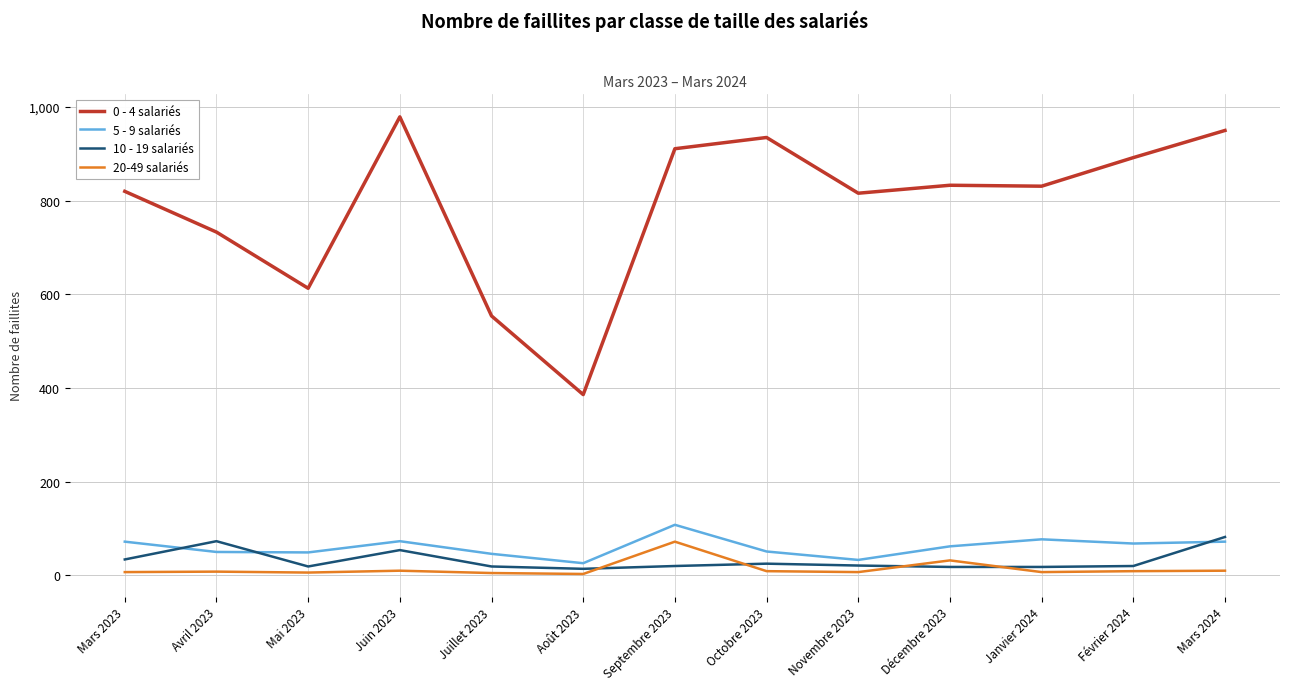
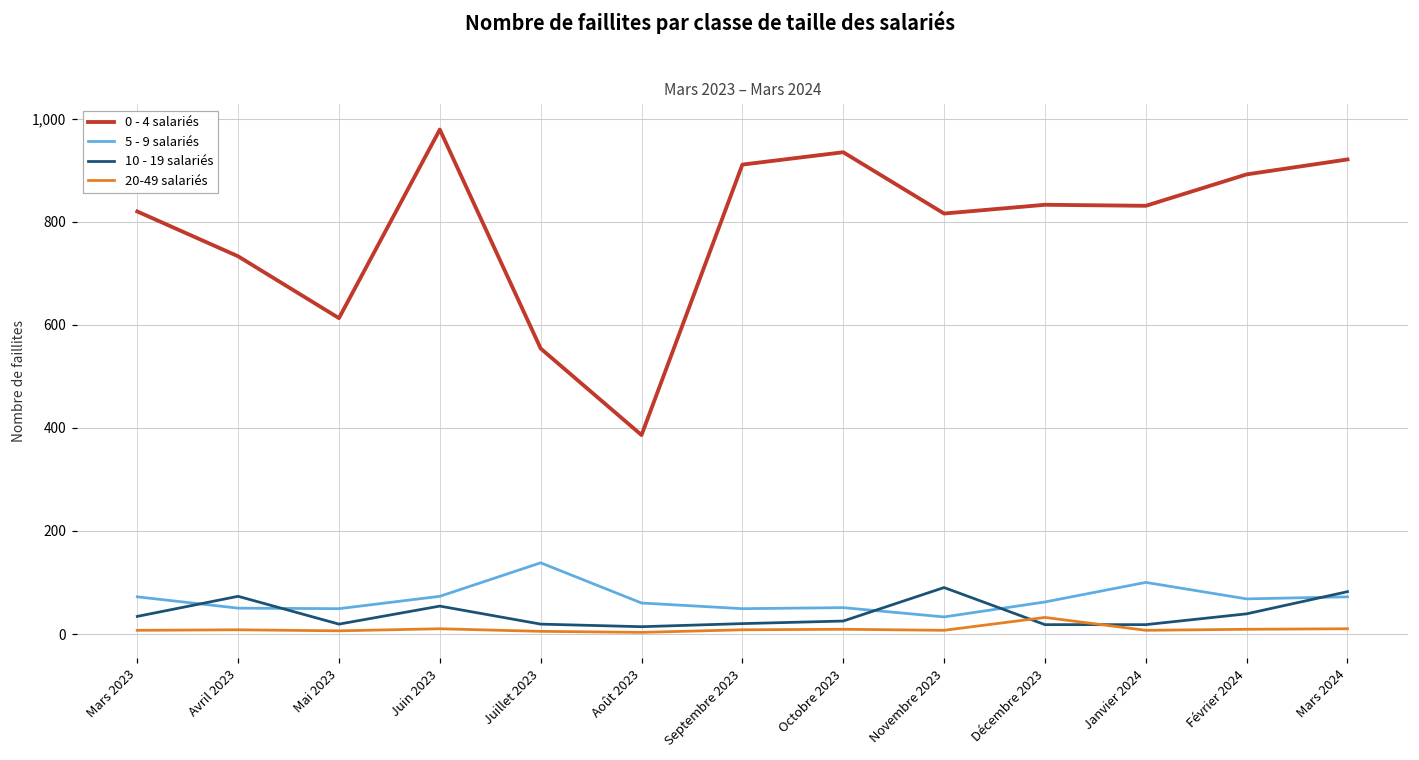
5 - 9 salariés, Juillet 2023: 50 -> 140
5 - 9 salariés, Août 2023: 30 -> 60
5 - 9 salariés, Septembre 2023: 110 -> 50
20-49 salariés, Septembre 2023: 70 -> 10
10 - 19 salariés, Novembre 2023: 20 -> 90
5 - 9 salariés, Janvier 2024: 80 -> 100
10 - 19 salariés, Février 2024: 20 -> 40
0 - 4 salariés, Mars 2024: 950 -> 920
